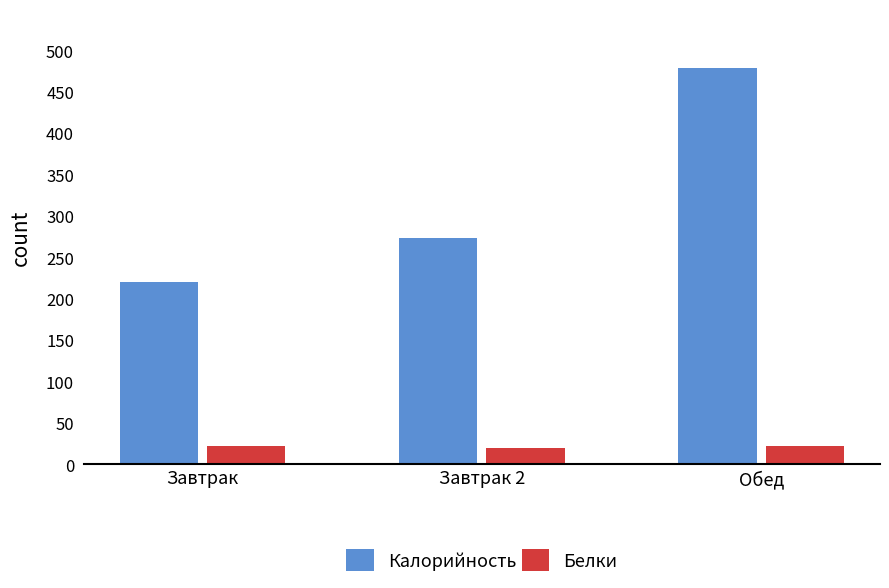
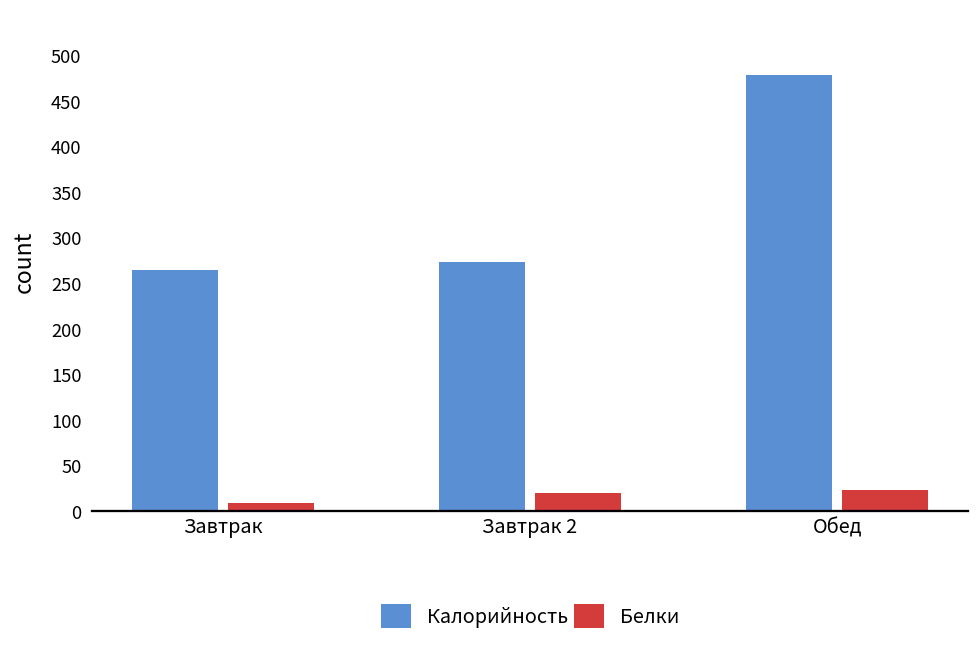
Калорийность, Завтрак: 220 -> 260
Белки, Завтрак: 20 -> 10
